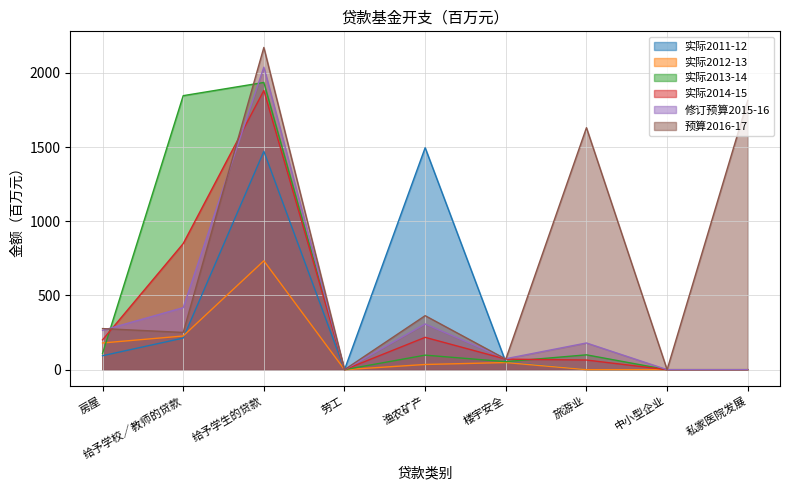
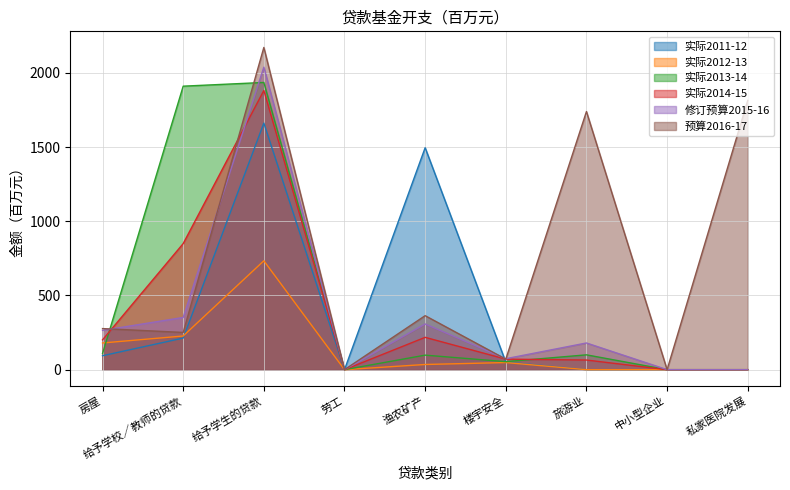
实际2013-14, 给予学校／教师的贷款: 1850 -> 1910
修订预算2015-16, 给予学校／教师的贷款: 420 -> 350
实际2011-12, 给予学生的贷款: 1470 -> 1660
预算2016-17, 旅游业: 1630 -> 1740
